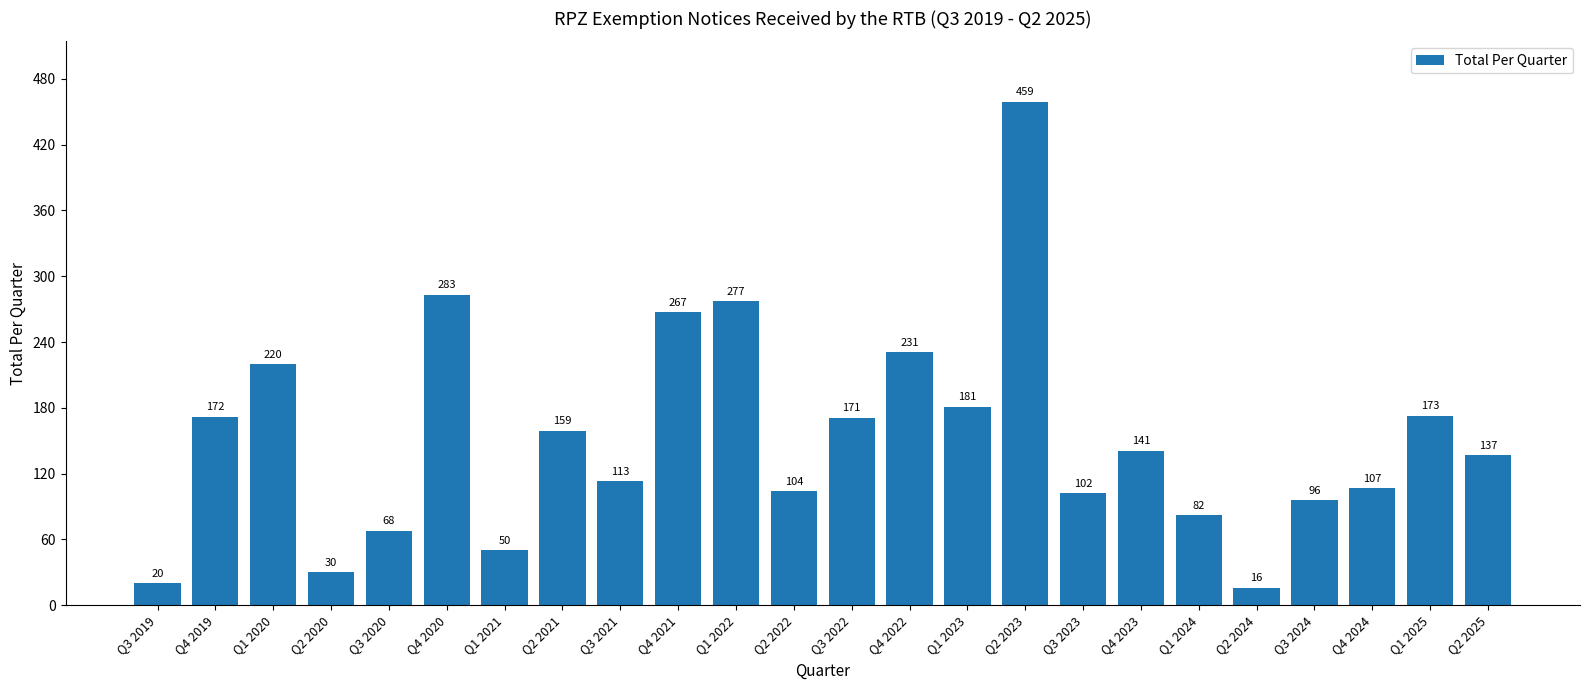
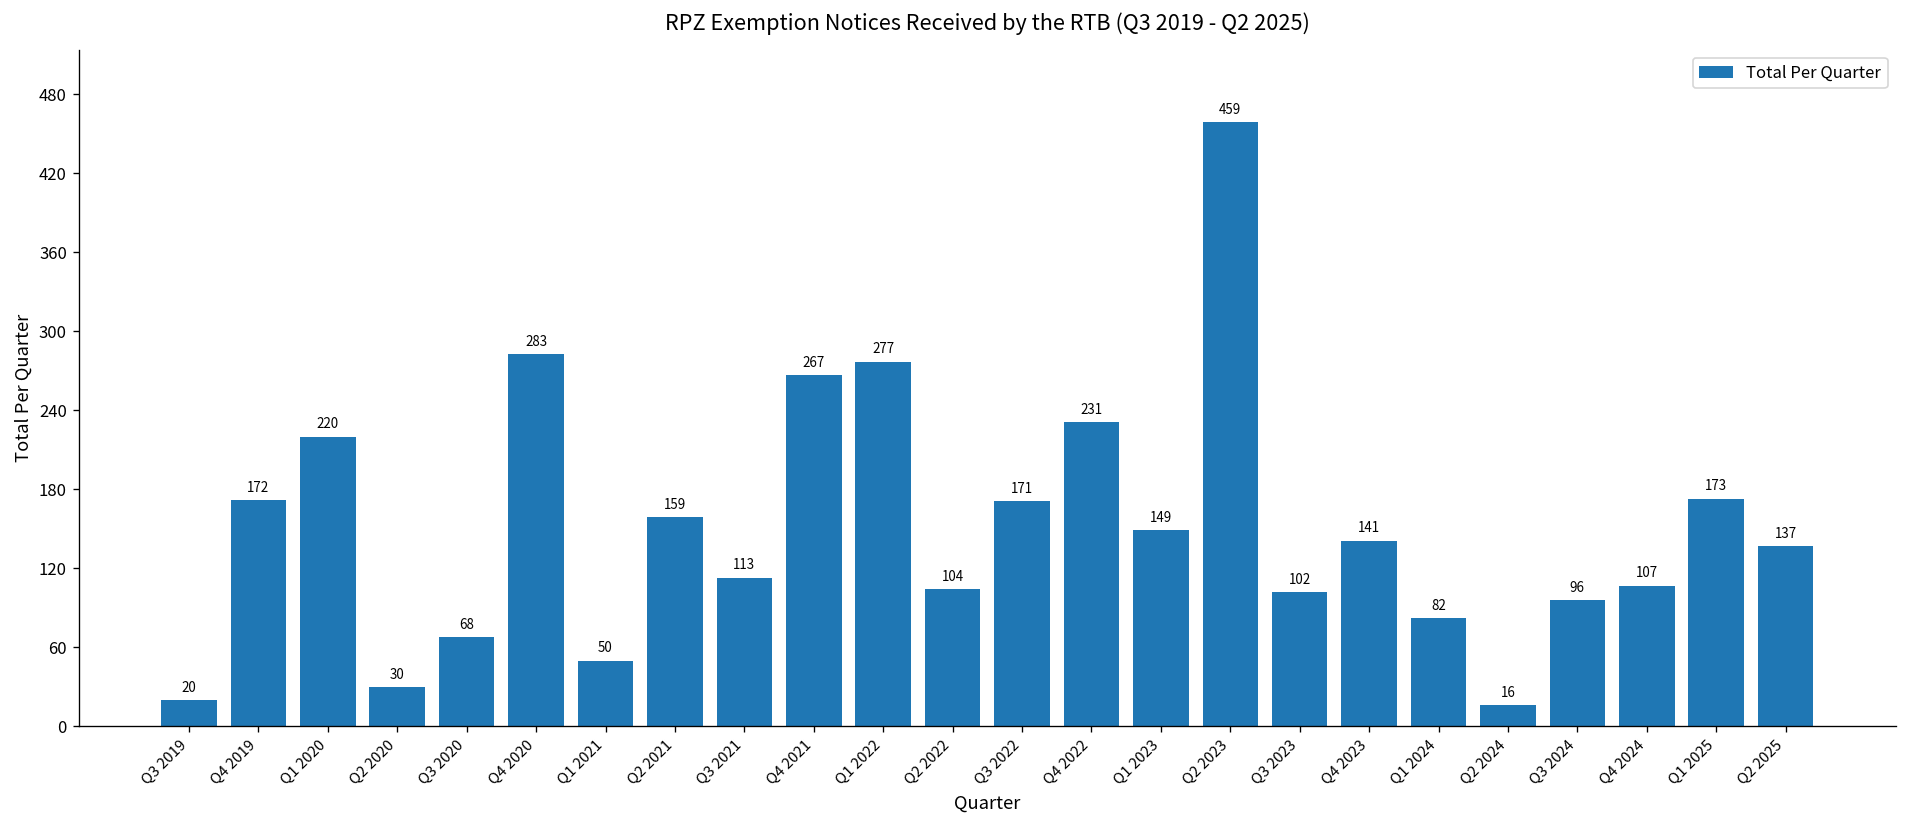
Q1 2023: 181 -> 149
